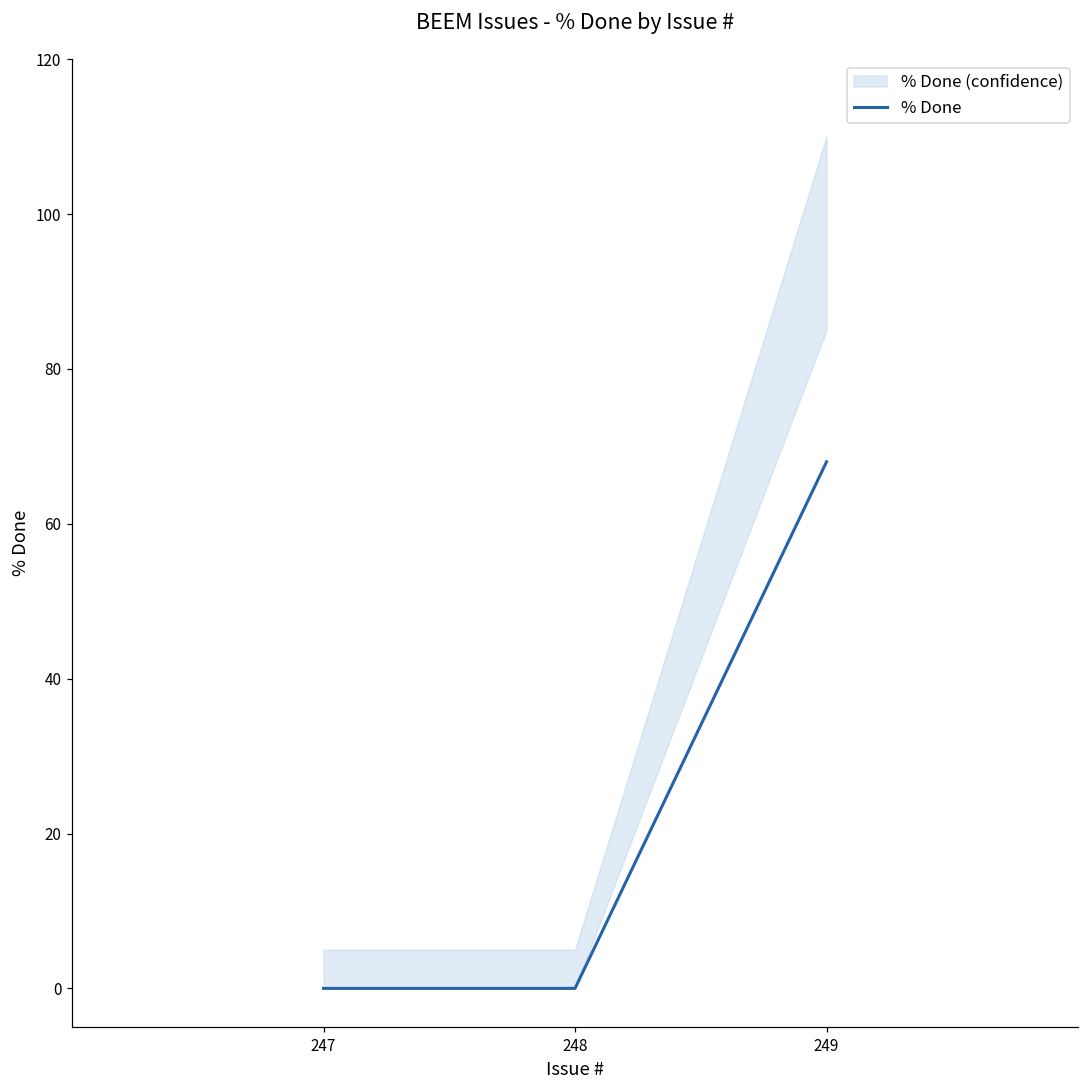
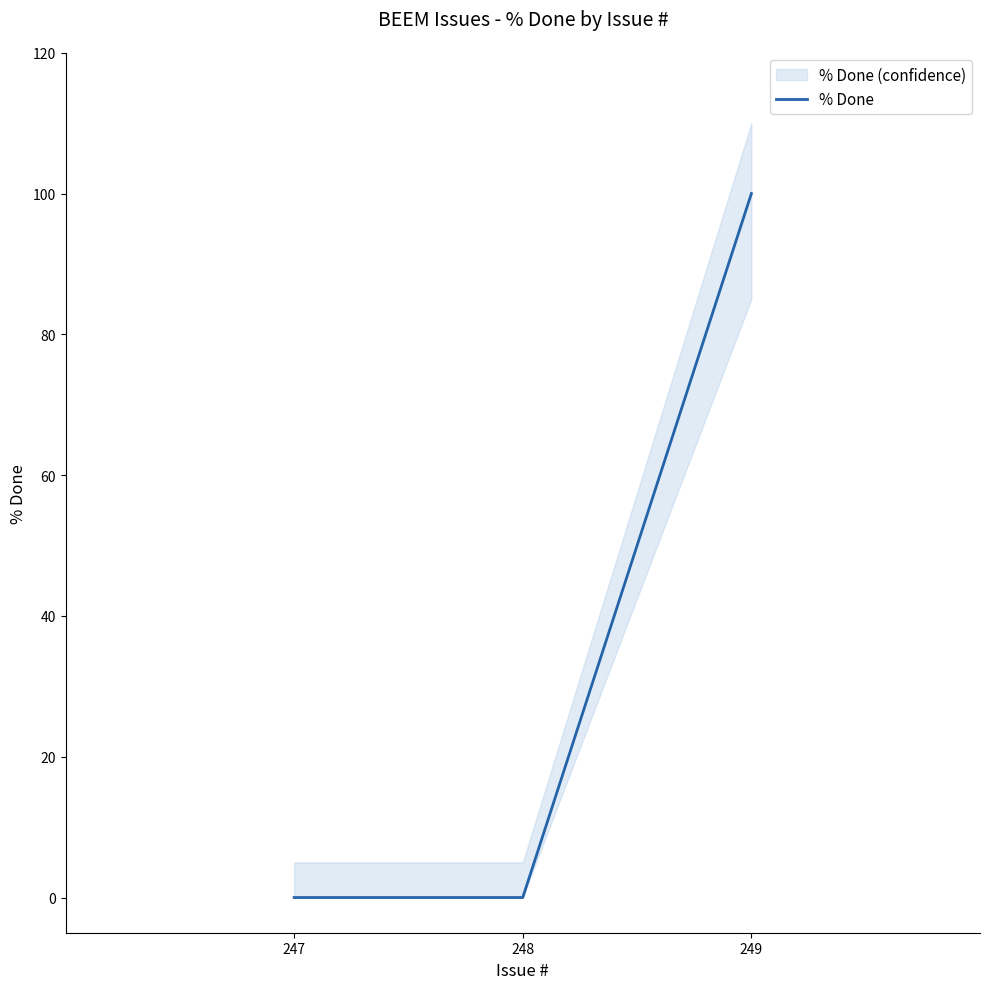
% Done, 249: 68 -> 100
